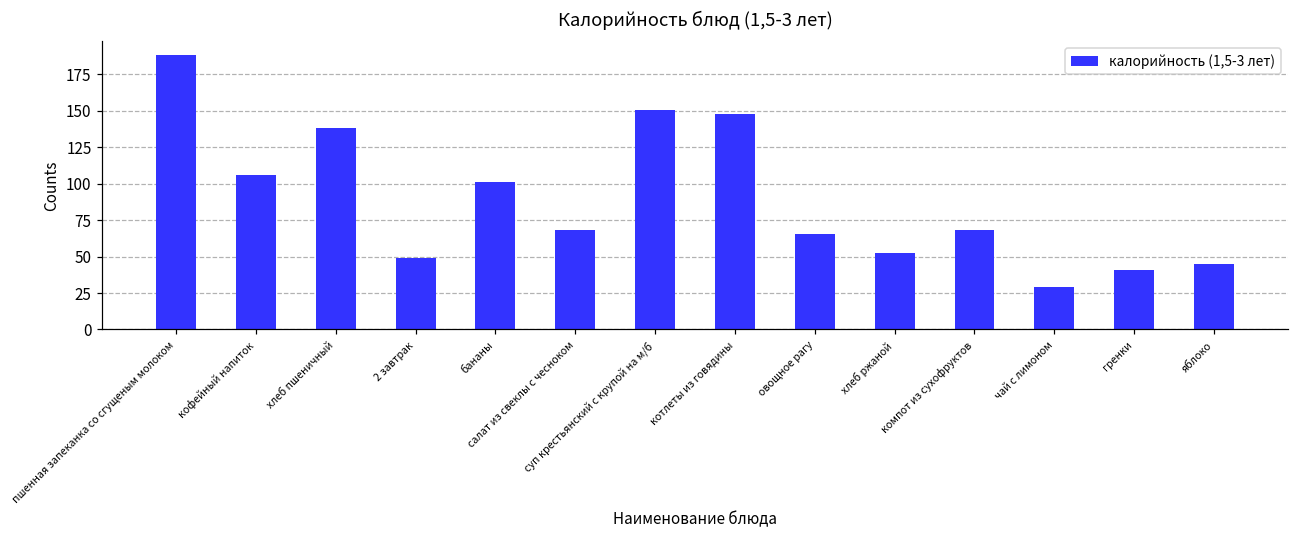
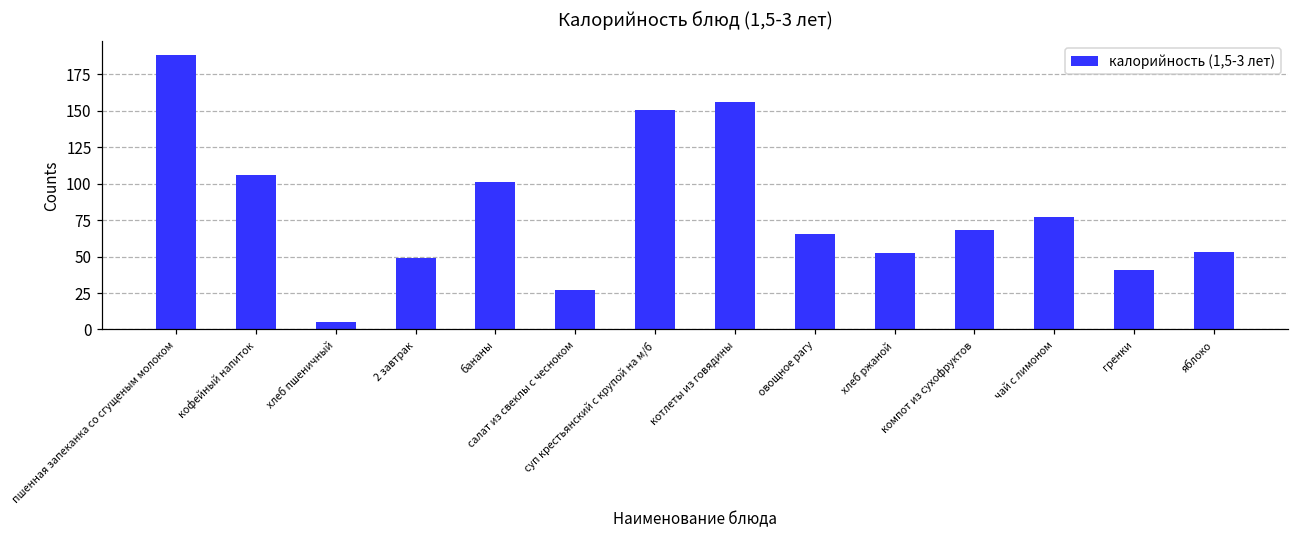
хлеб пшеничный: 138 -> 5
салат из свеклы с чесноком: 68 -> 27
котлеты из говядины: 148 -> 156
чай с лимоном: 29 -> 77
яблоко: 45 -> 53
